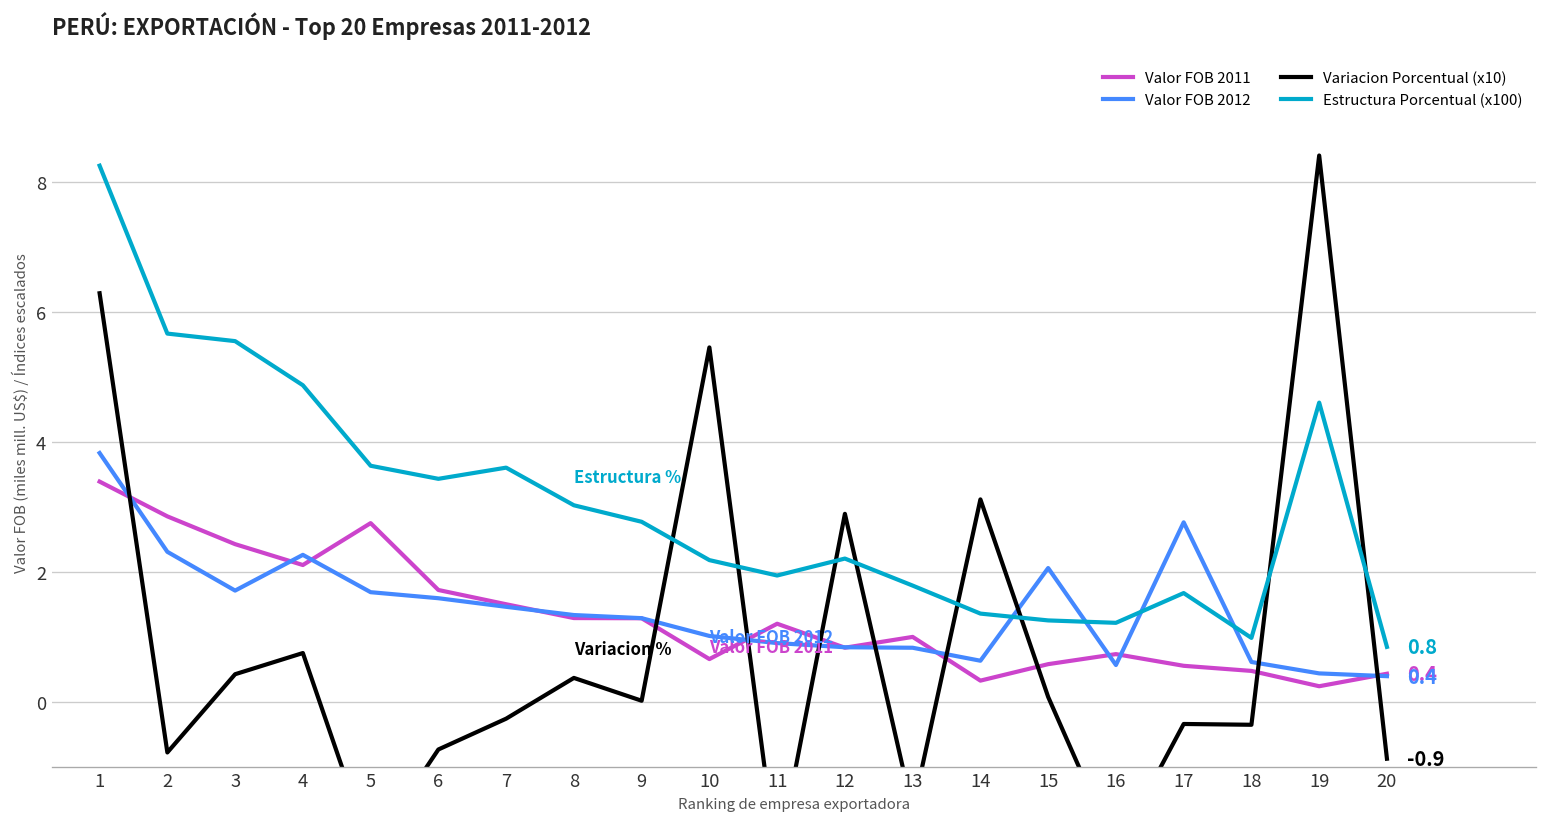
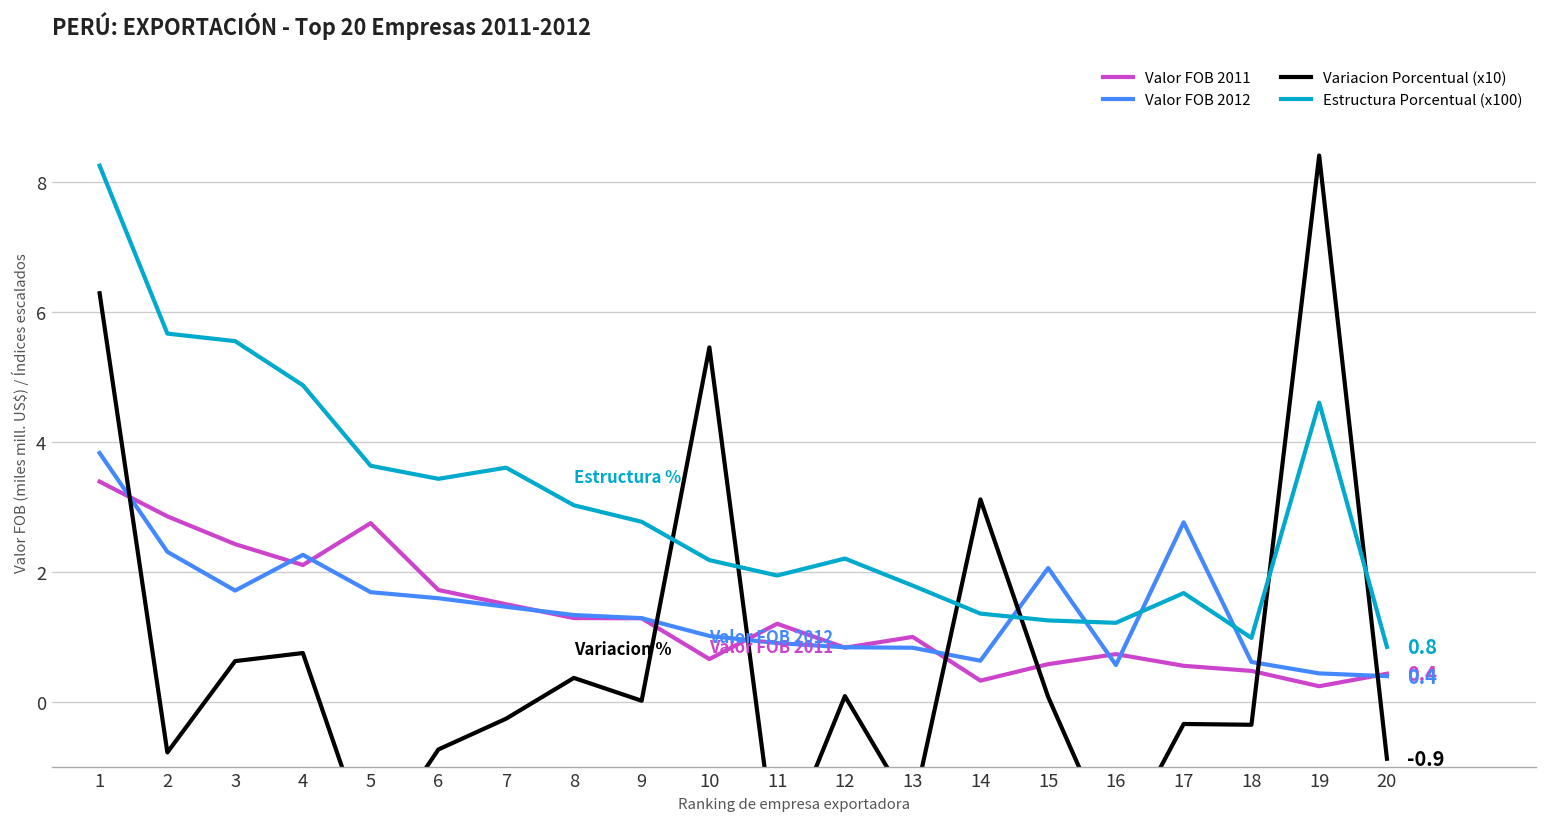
Variacion Porcentual (x10), 3: 0.4 -> 0.6
Variacion Porcentual (x10), 12: 2.9 -> 0.1
